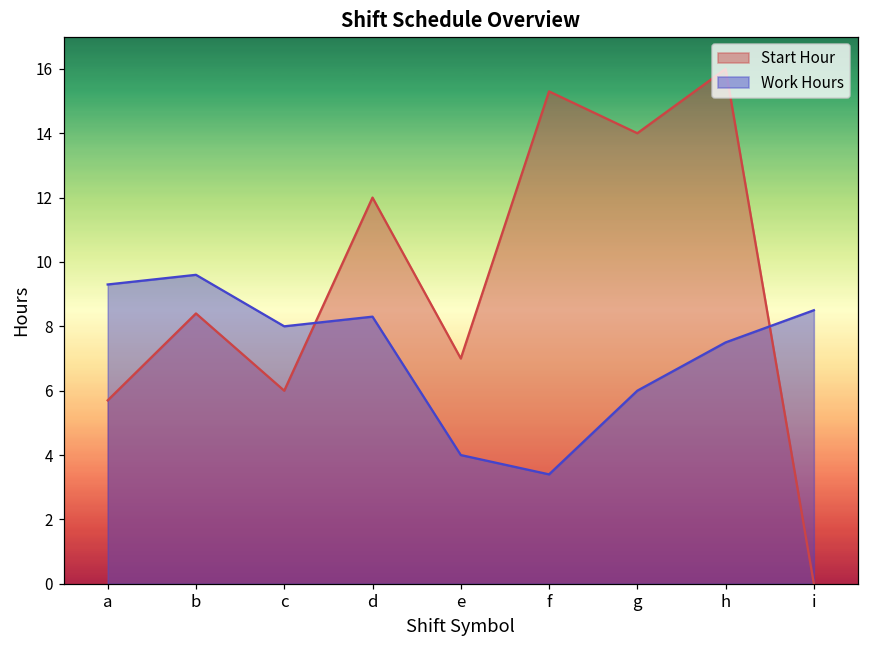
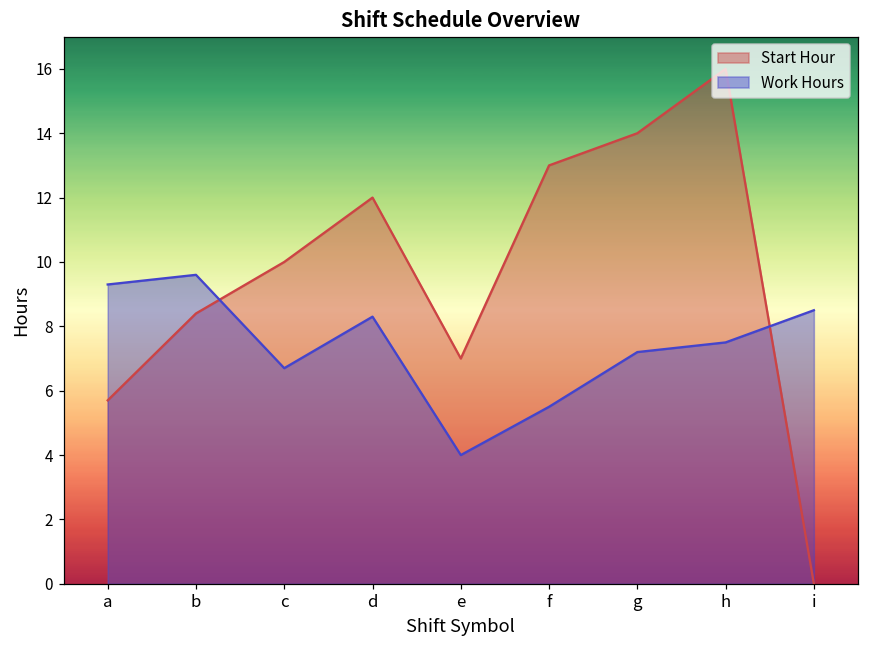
Start Hour, c: 6 -> 10
Work Hours, c: 8.0 -> 6.7
Start Hour, f: 15.3 -> 13.0
Work Hours, f: 3.4 -> 5.5
Work Hours, g: 6.0 -> 7.2
